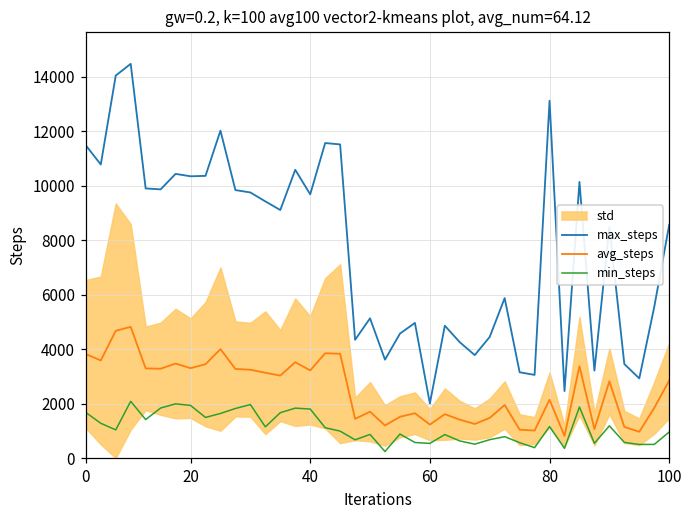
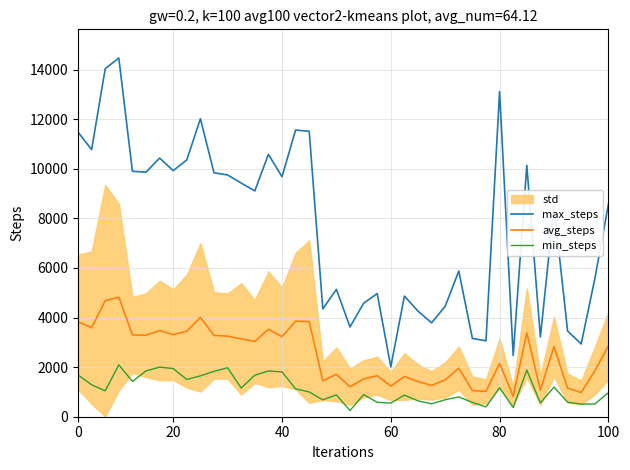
max_steps, 20: 10300 -> 9900
